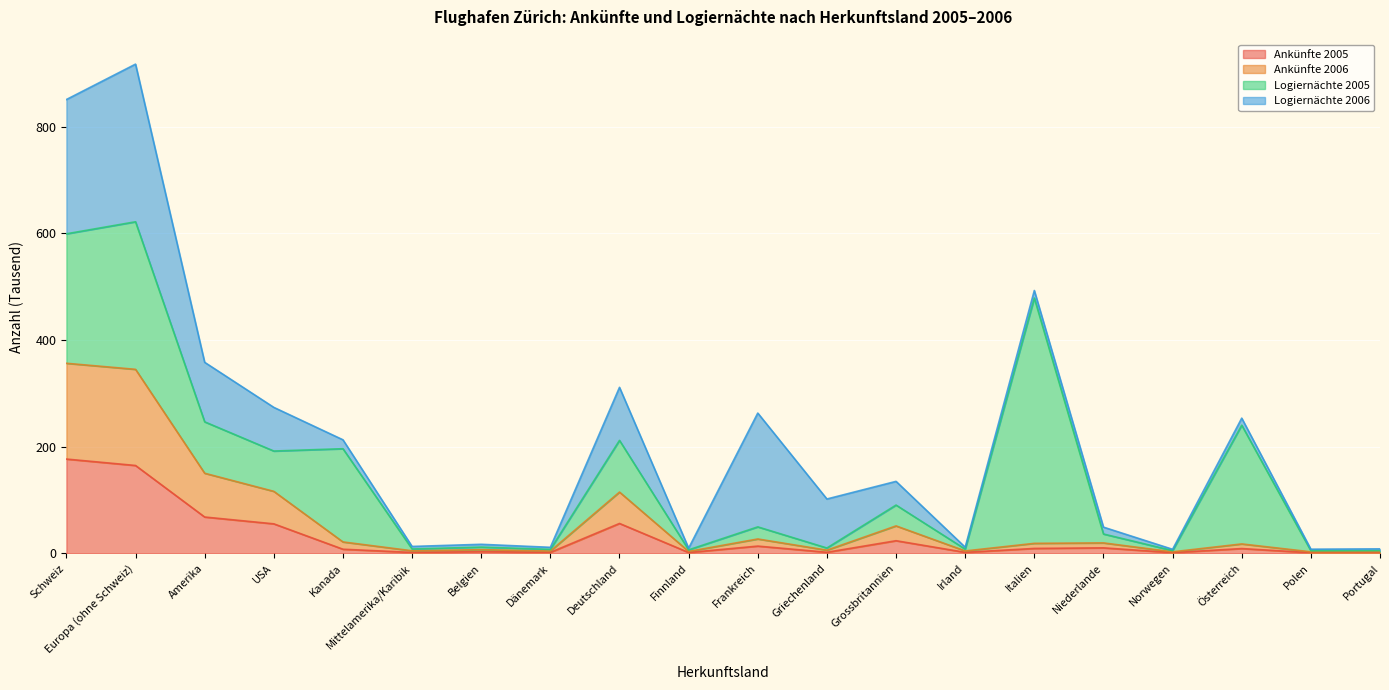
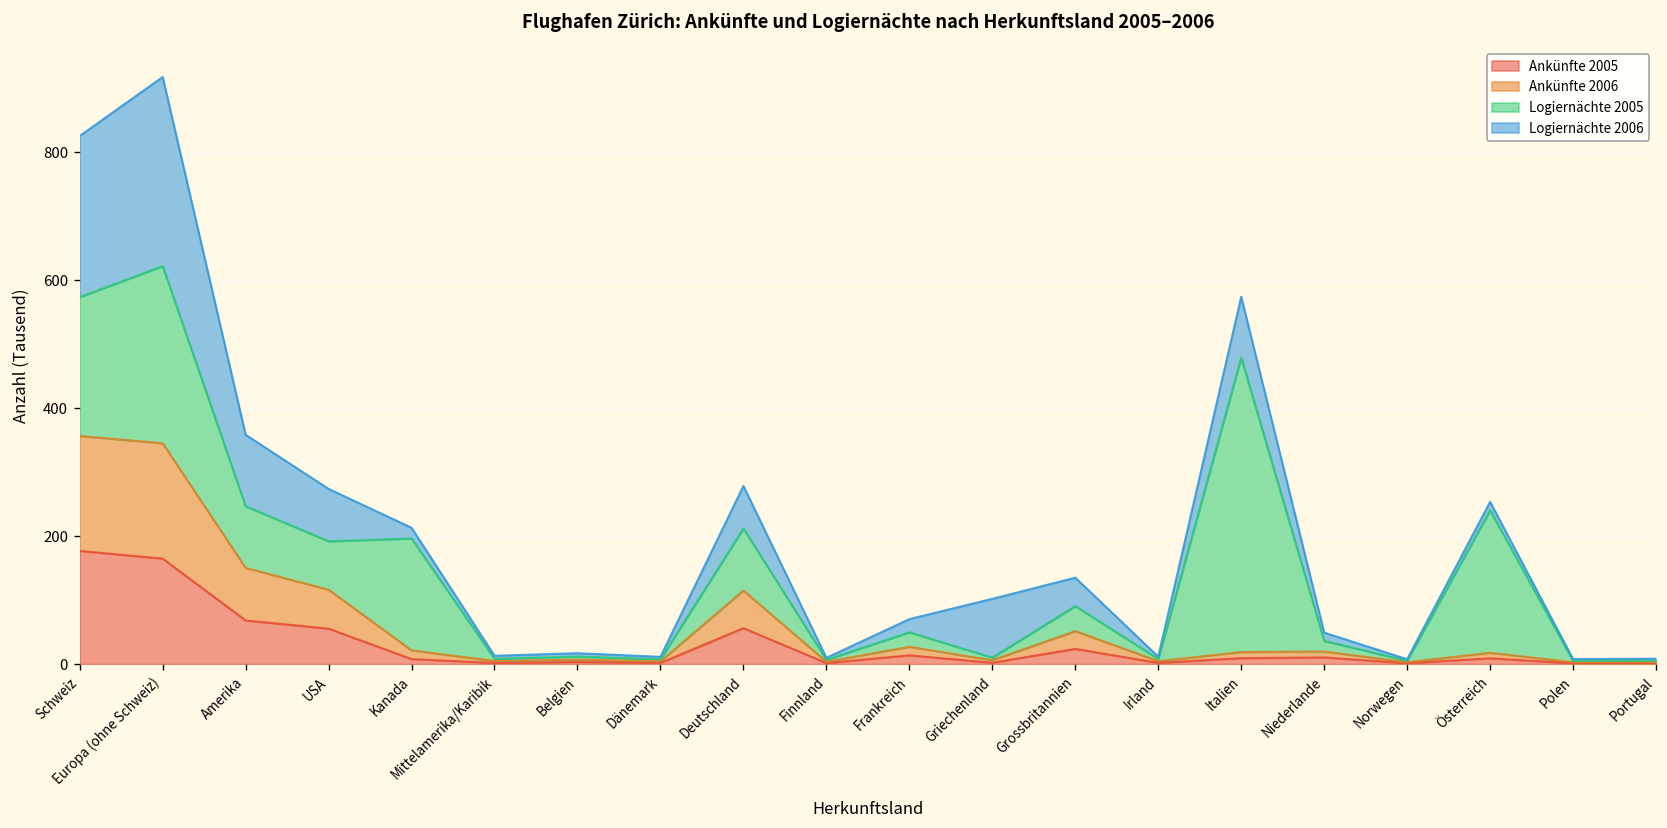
Logiernächte 2005, Schweiz: 240 -> 220
Logiernächte 2006, Deutschland: 100 -> 70
Logiernächte 2006, Frankreich: 210 -> 20
Logiernächte 2006, Italien: 10 -> 100
